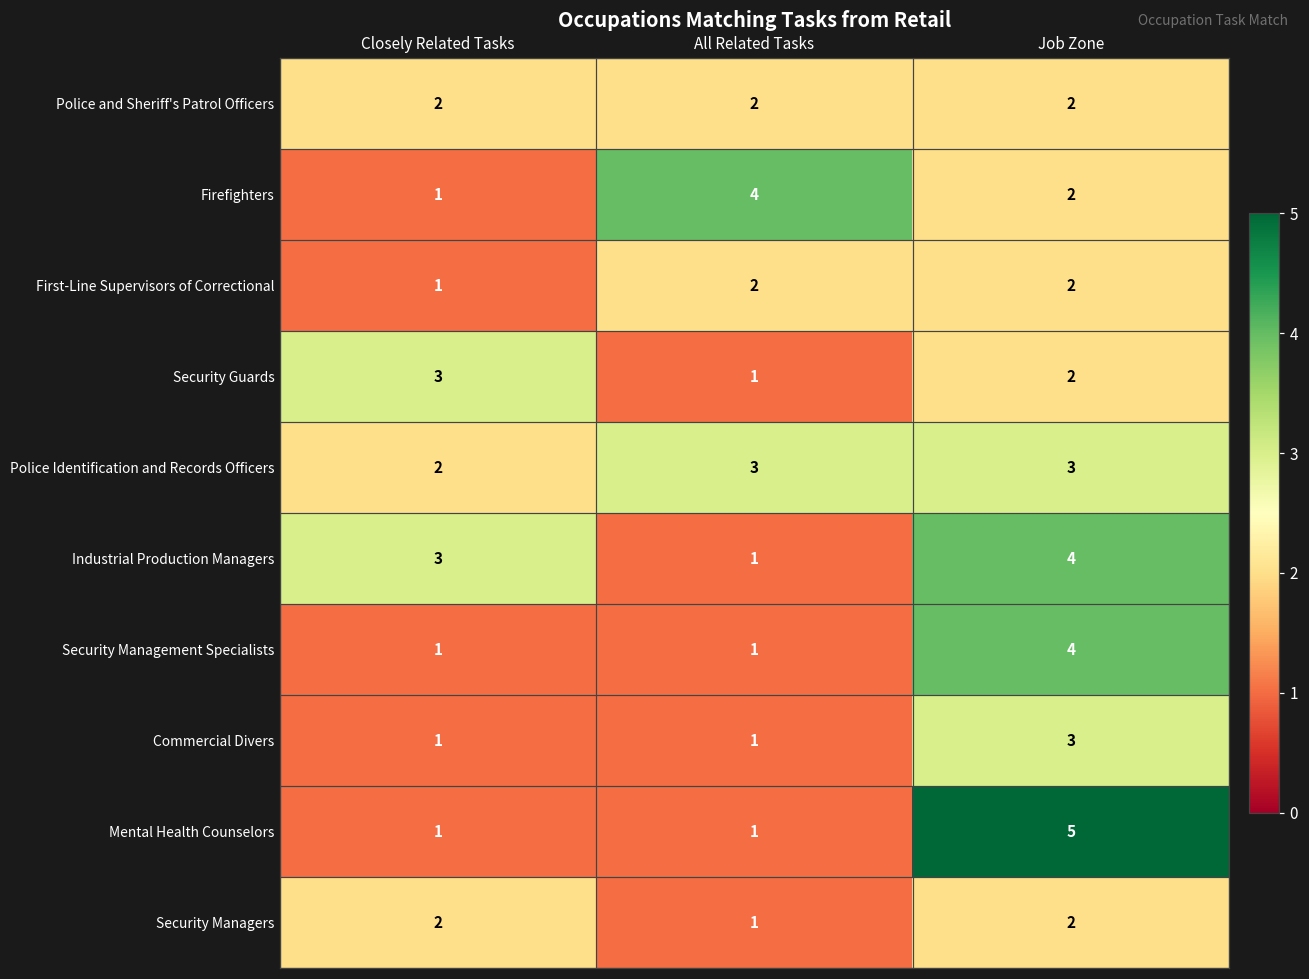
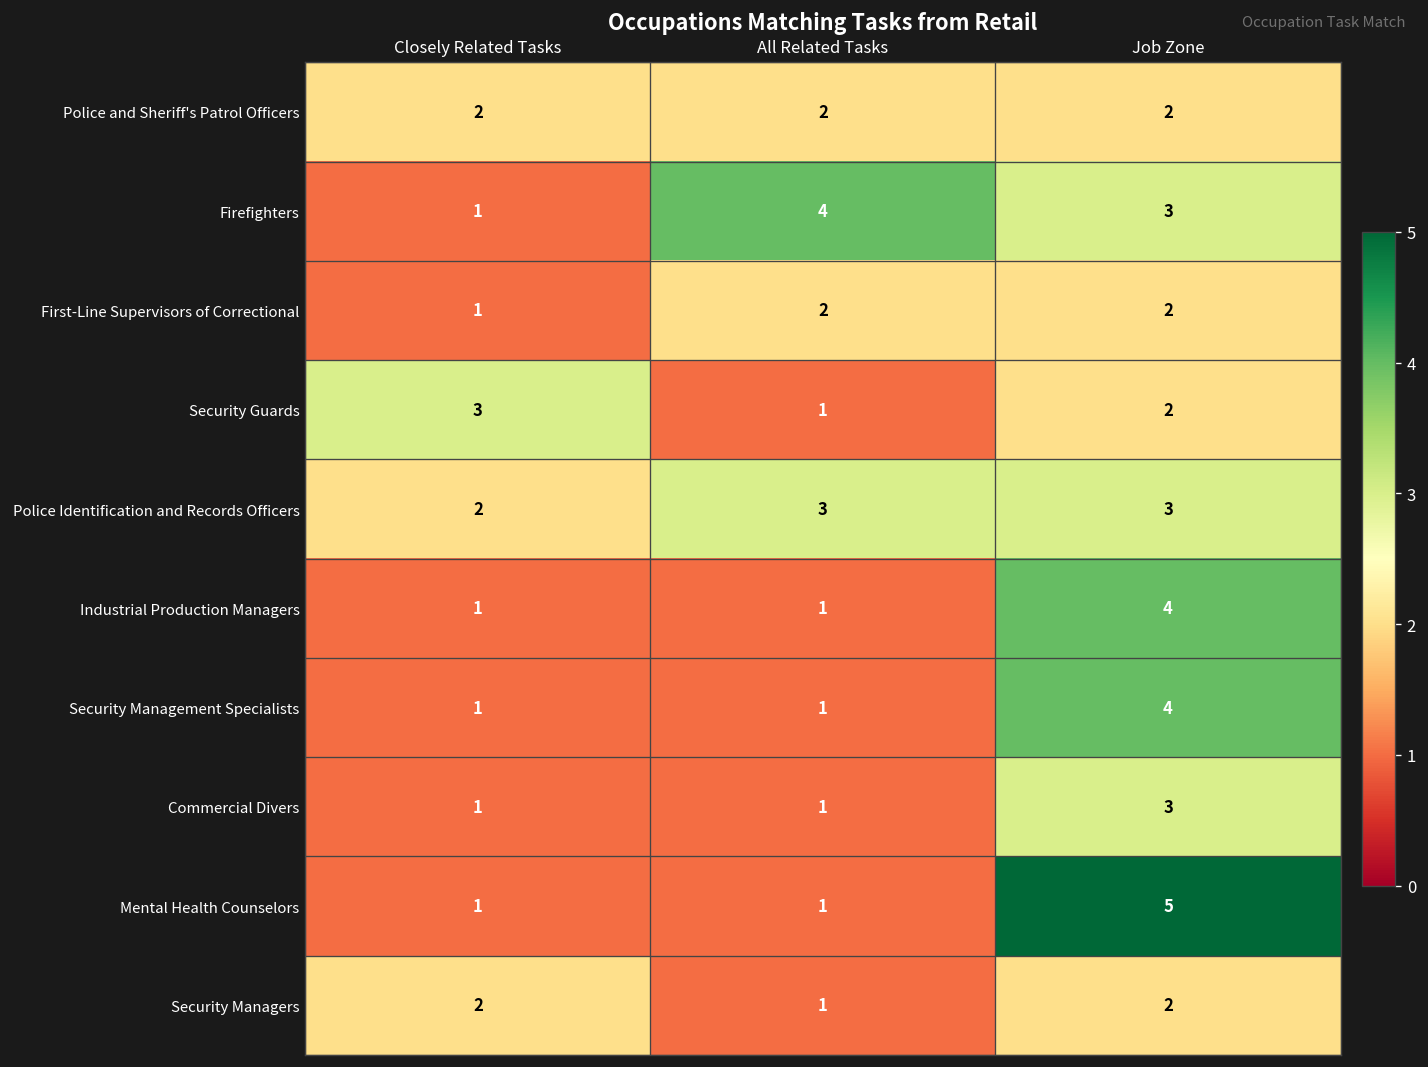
Firefighters, Job Zone: 2 -> 3
Industrial Production Managers, Closely Related Tasks: 3 -> 1
